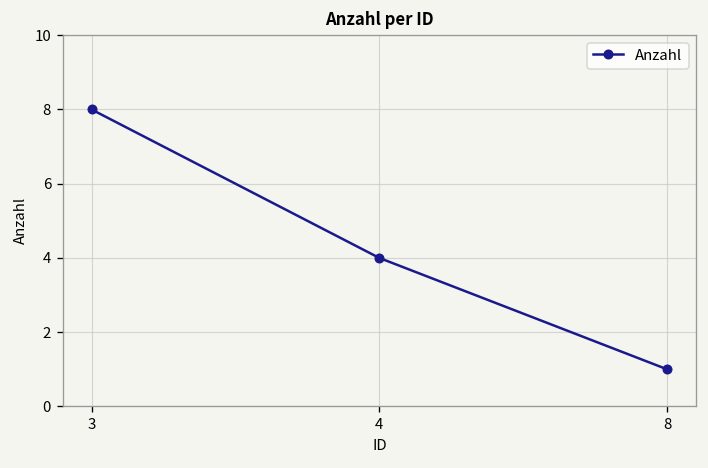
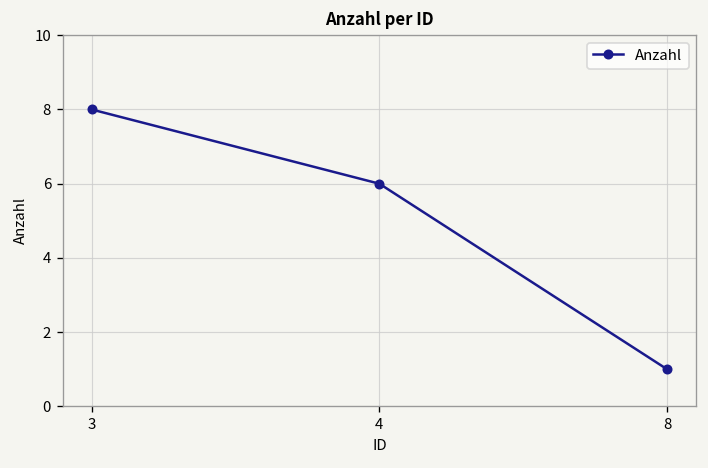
4: 4 -> 6
